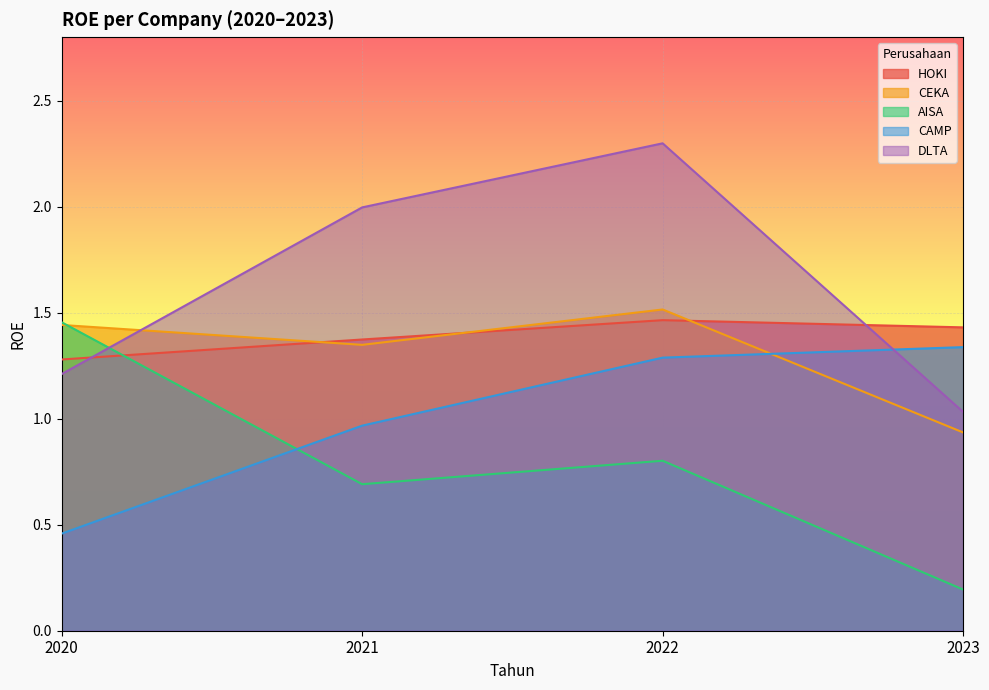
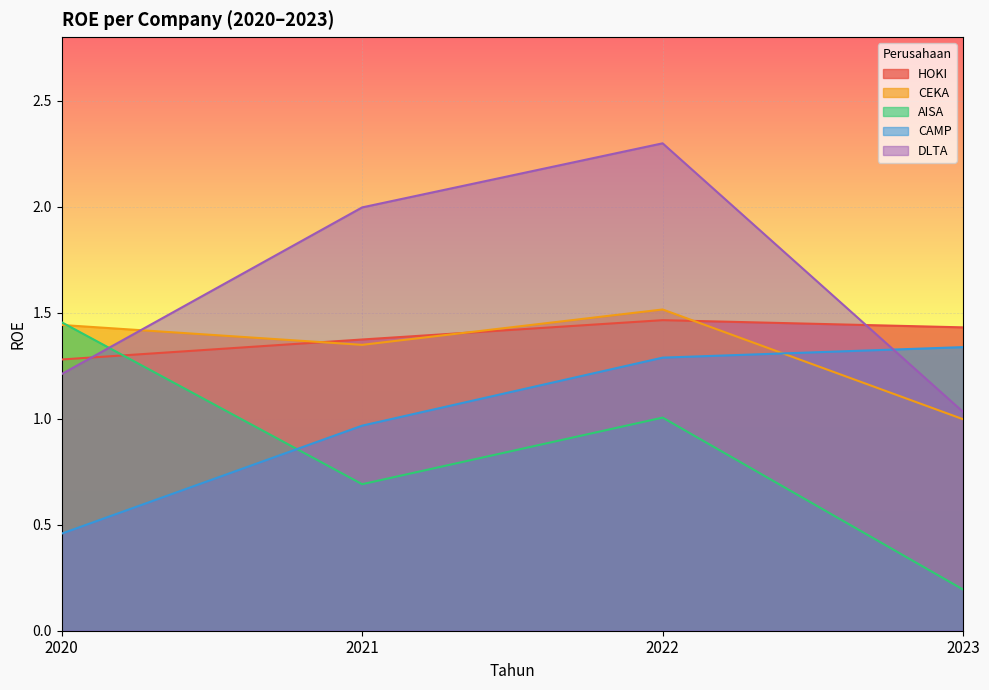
AISA, 2022: 0.80 -> 1.01
CEKA, 2023: 0.94 -> 1.00
